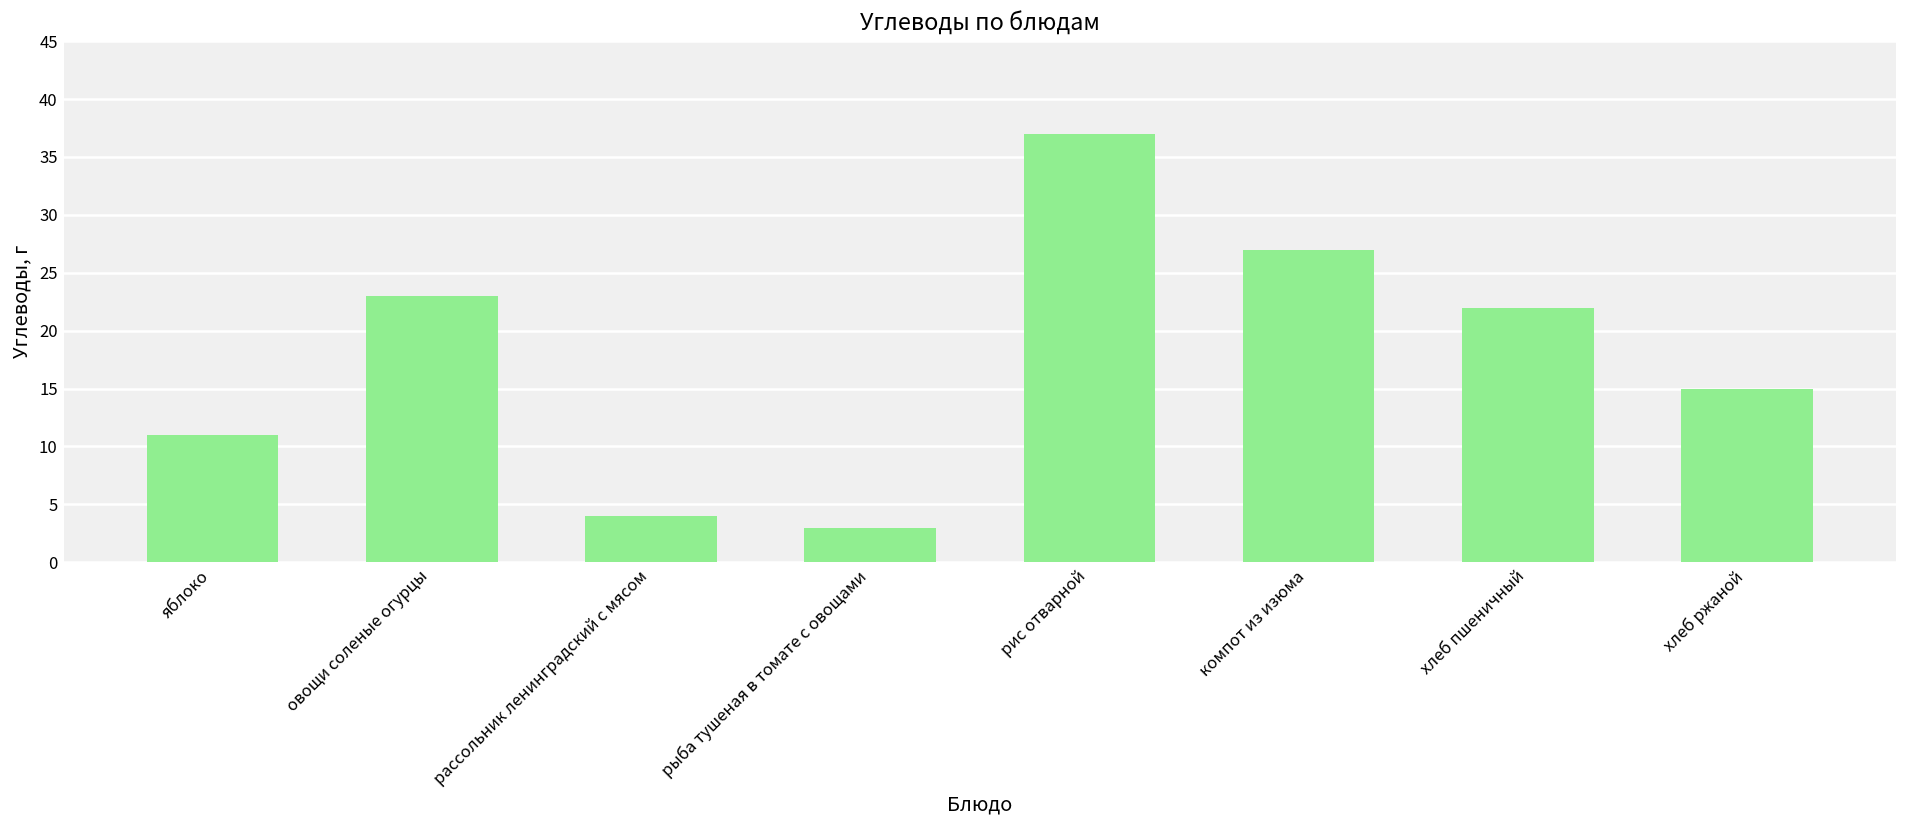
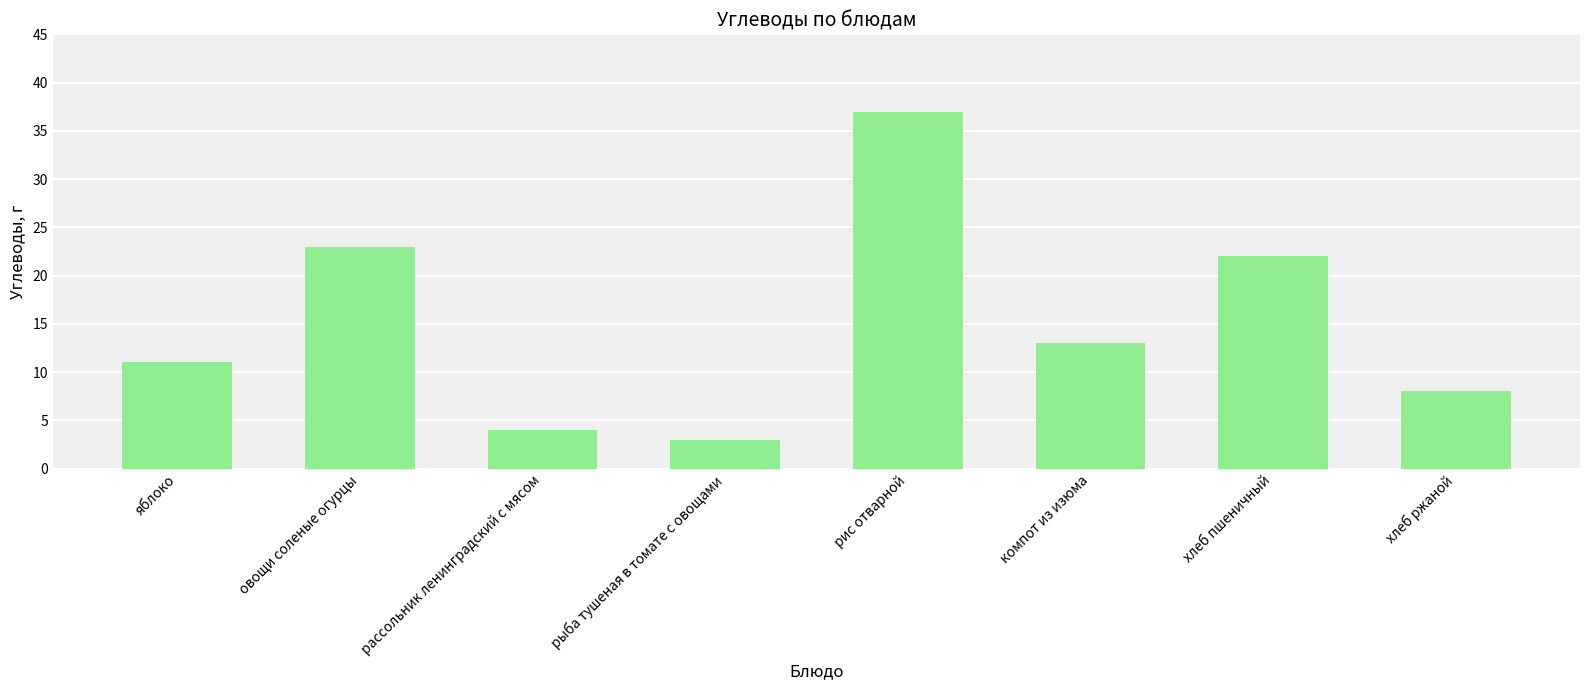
компот из изюма: 27 -> 13
хлеб ржаной: 15 -> 8
